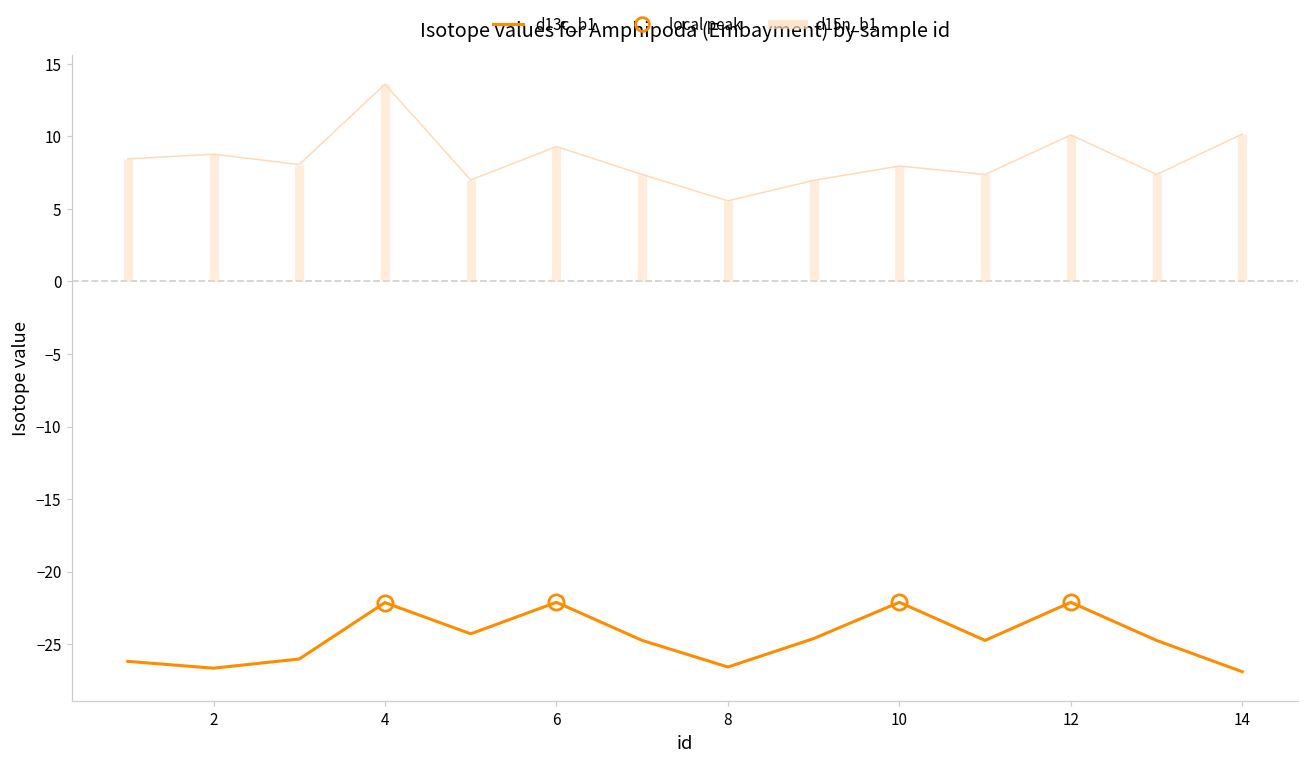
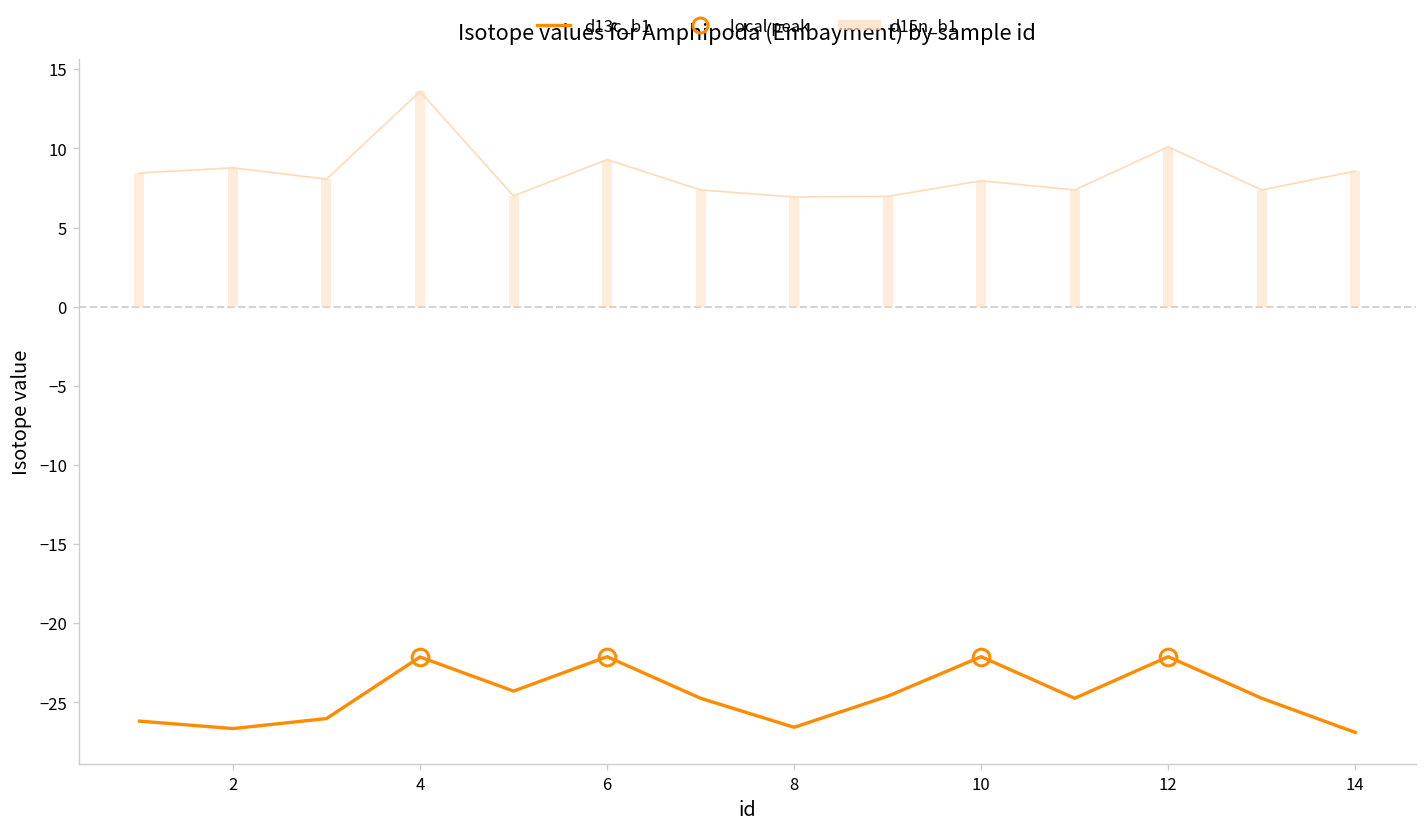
d15n_b1, 8: 5.6 -> 6.9
d15n_b1, 14: 10.2 -> 8.6
